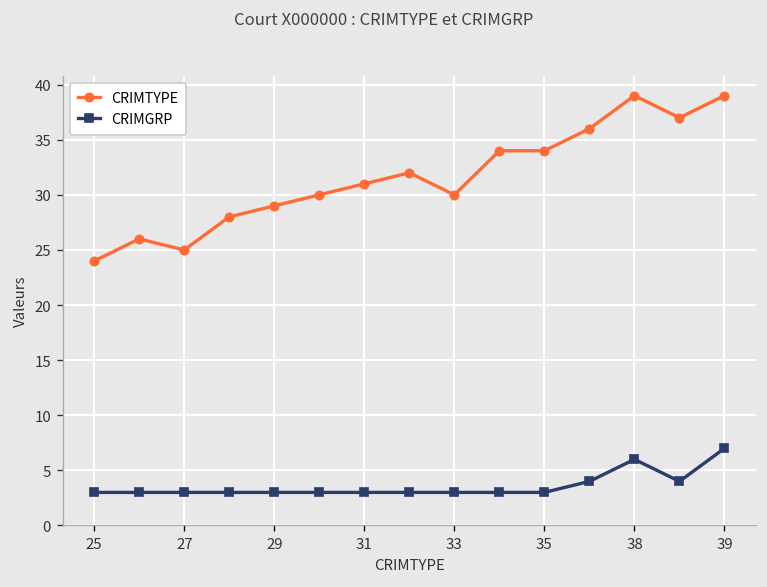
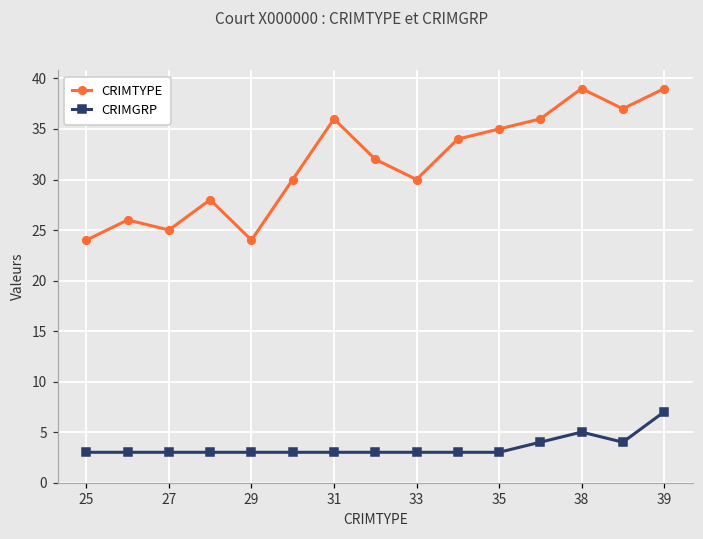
CRIMTYPE, 29: 29 -> 24
CRIMTYPE, 31: 31 -> 36
CRIMTYPE, 35: 34 -> 35
CRIMGRP, 38: 6 -> 5
